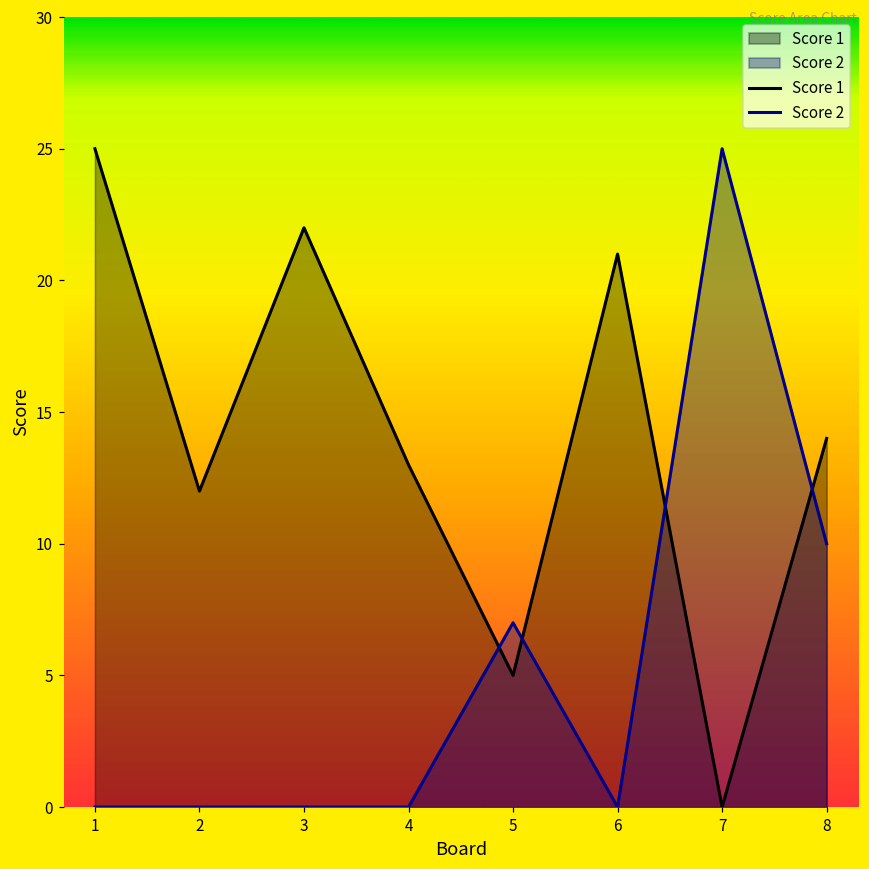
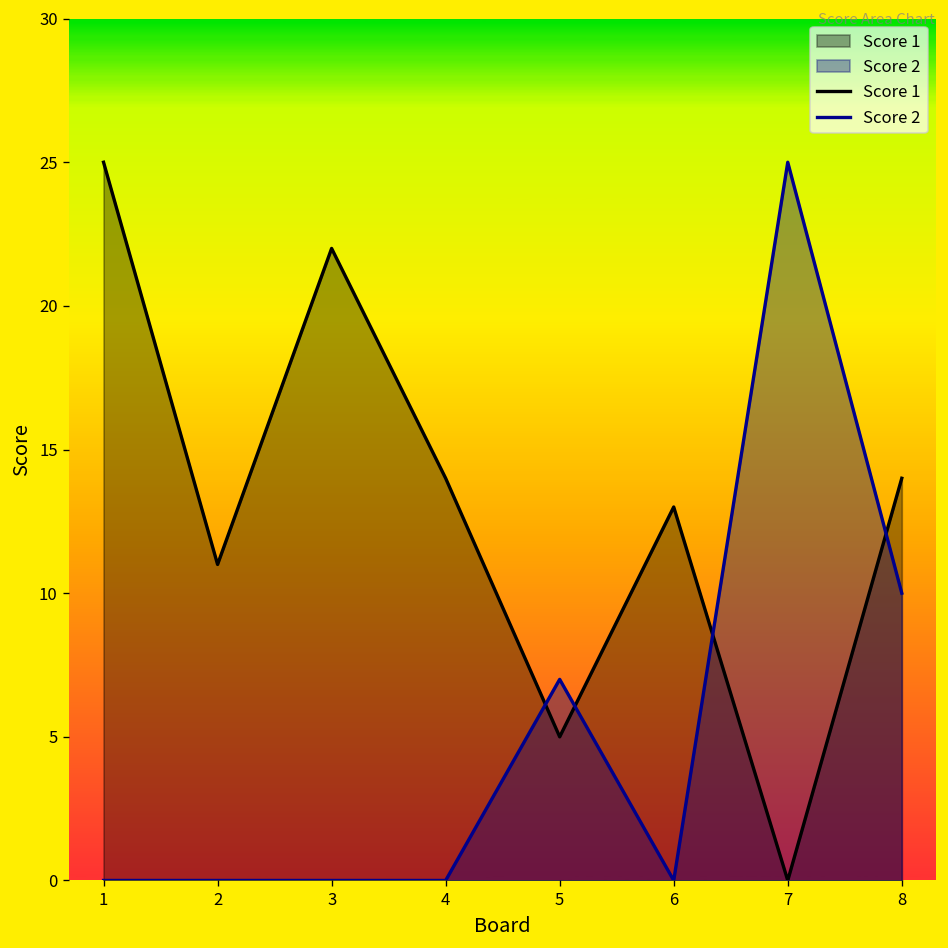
Score 1, 2: 12 -> 11
Score 1, 4: 13 -> 14
Score 1, 6: 21 -> 13
